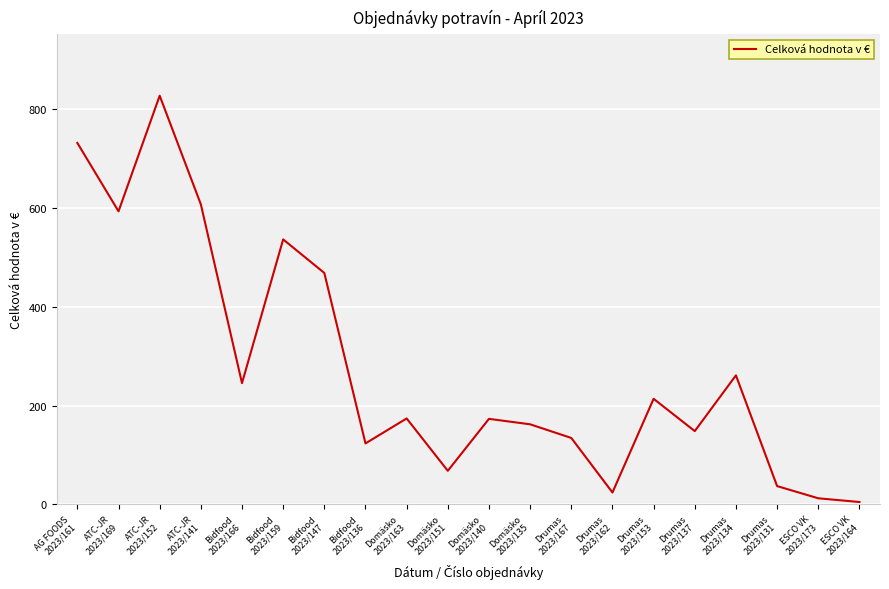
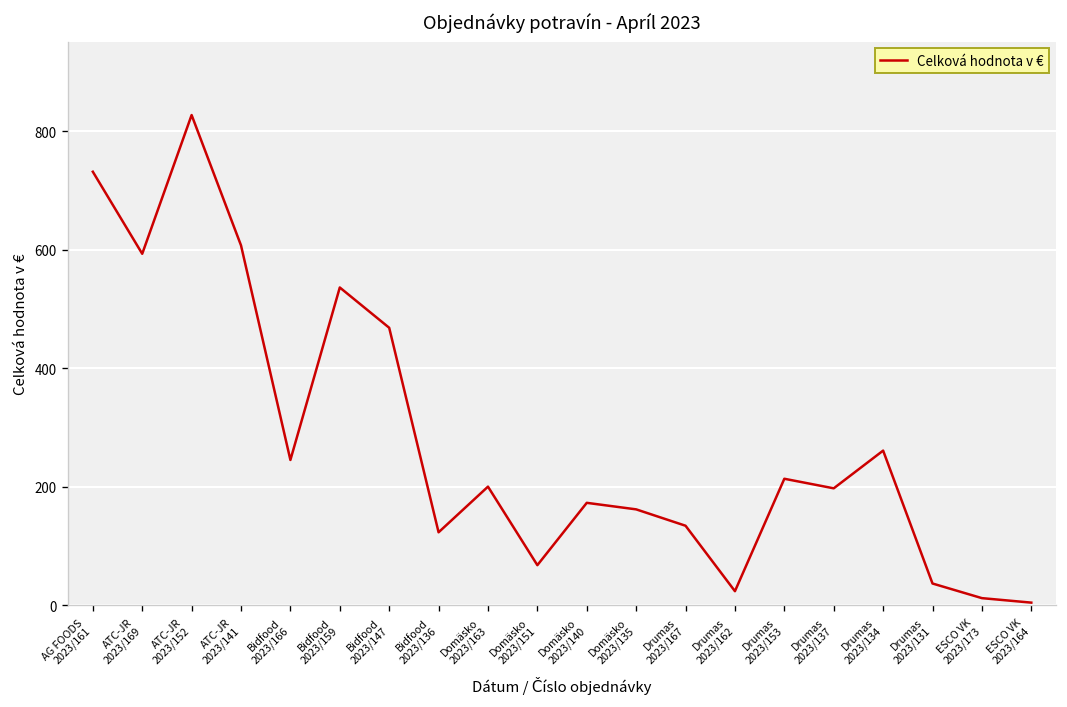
Domäsko 2023/163: 170 -> 200
Drumas 2023/137: 150 -> 200
